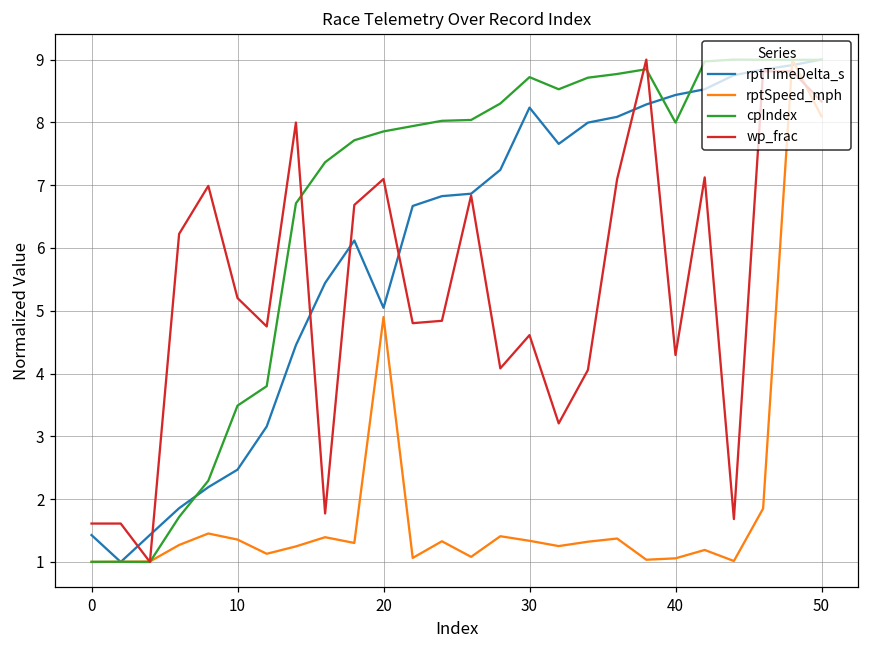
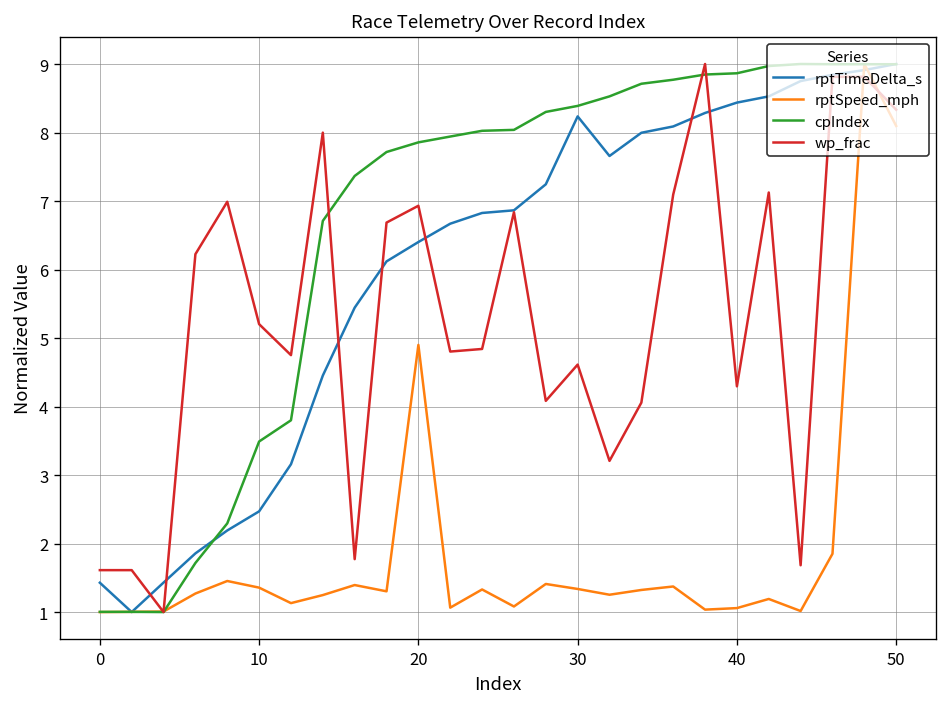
rptTimeDelta_s, 20: 5.0 -> 6.4
wp_frac, 20: 7.1 -> 6.9
cpIndex, 30: 8.7 -> 8.4
cpIndex, 40: 8.0 -> 8.9
